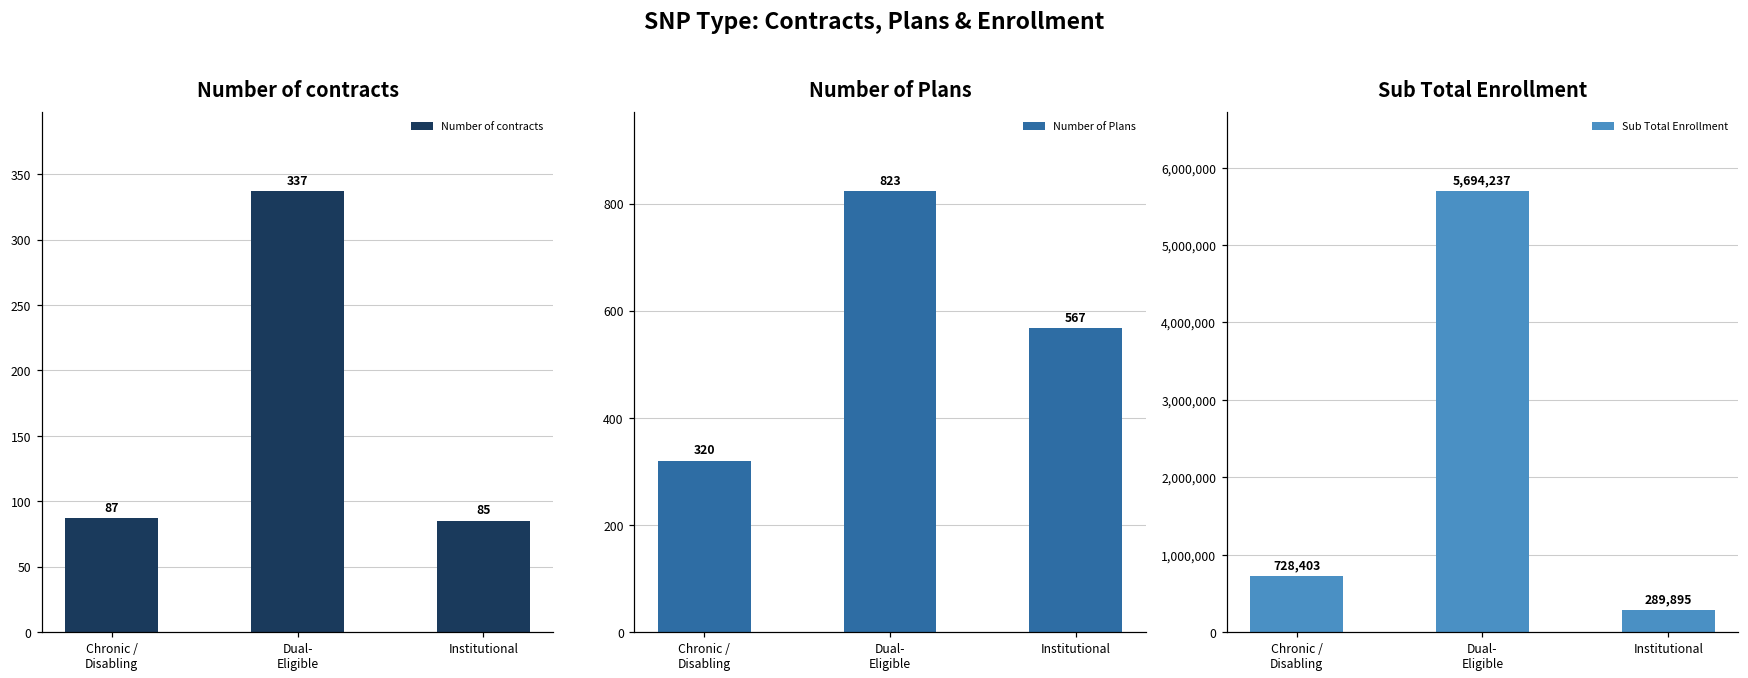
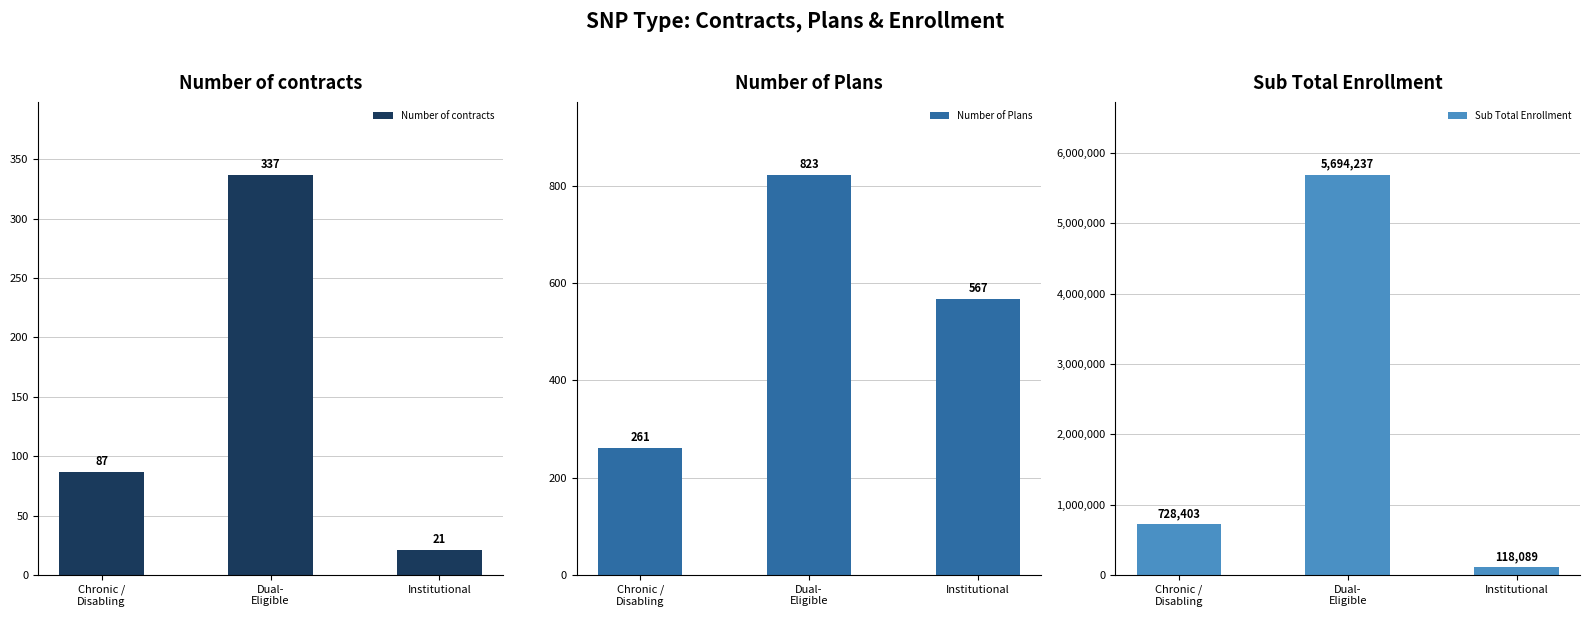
Number of contracts, Institutional: 85 -> 21
Number of Plans, Chronic / Disabling: 320 -> 261
Sub Total Enrollment, Institutional: 289,895 -> 118,089
